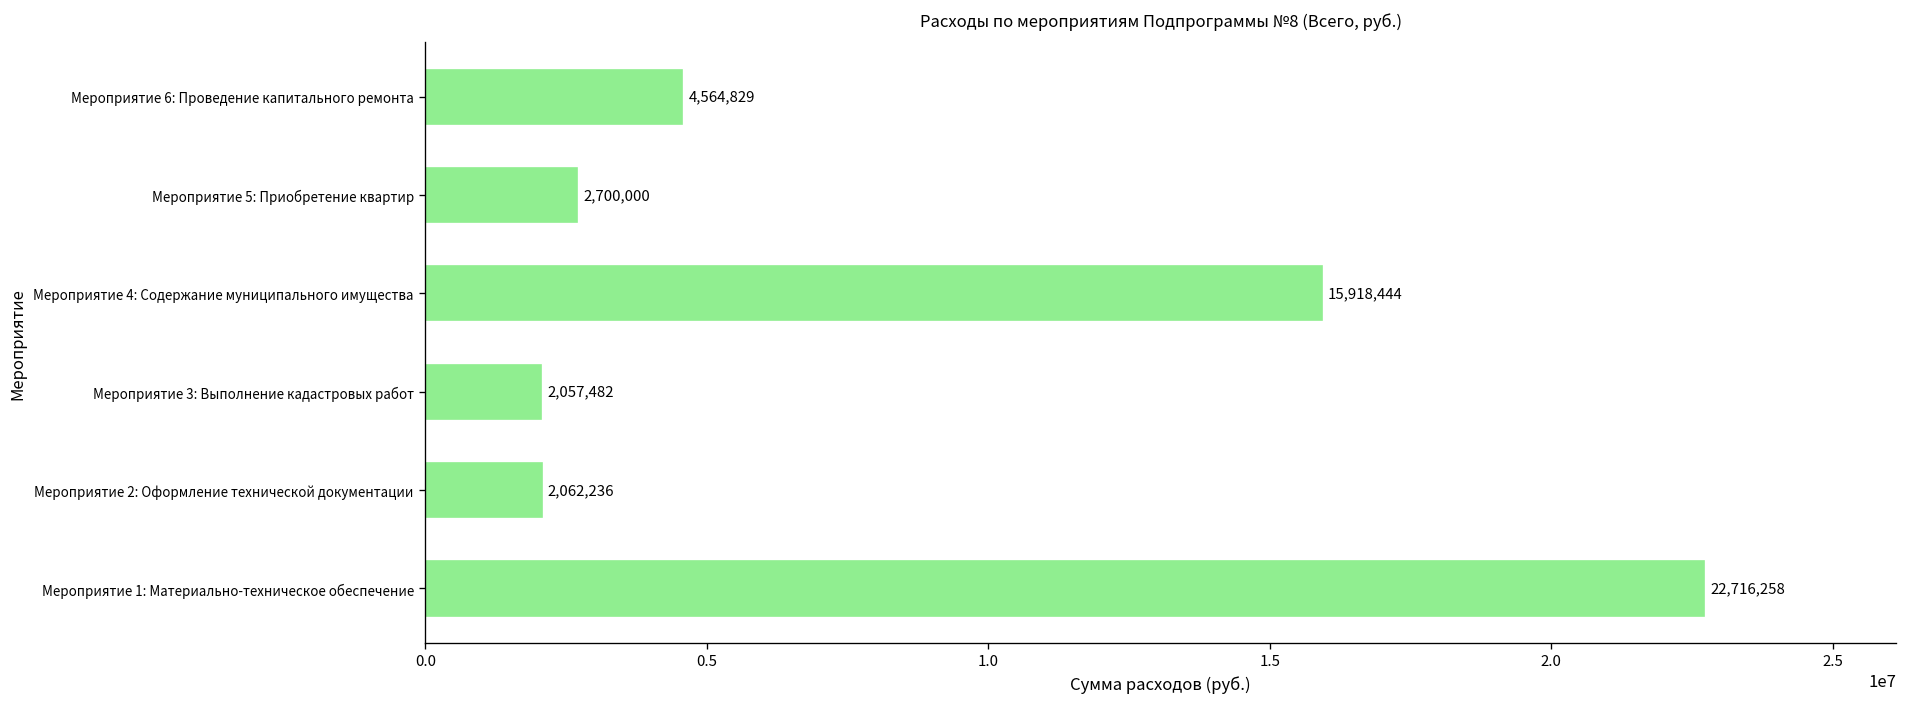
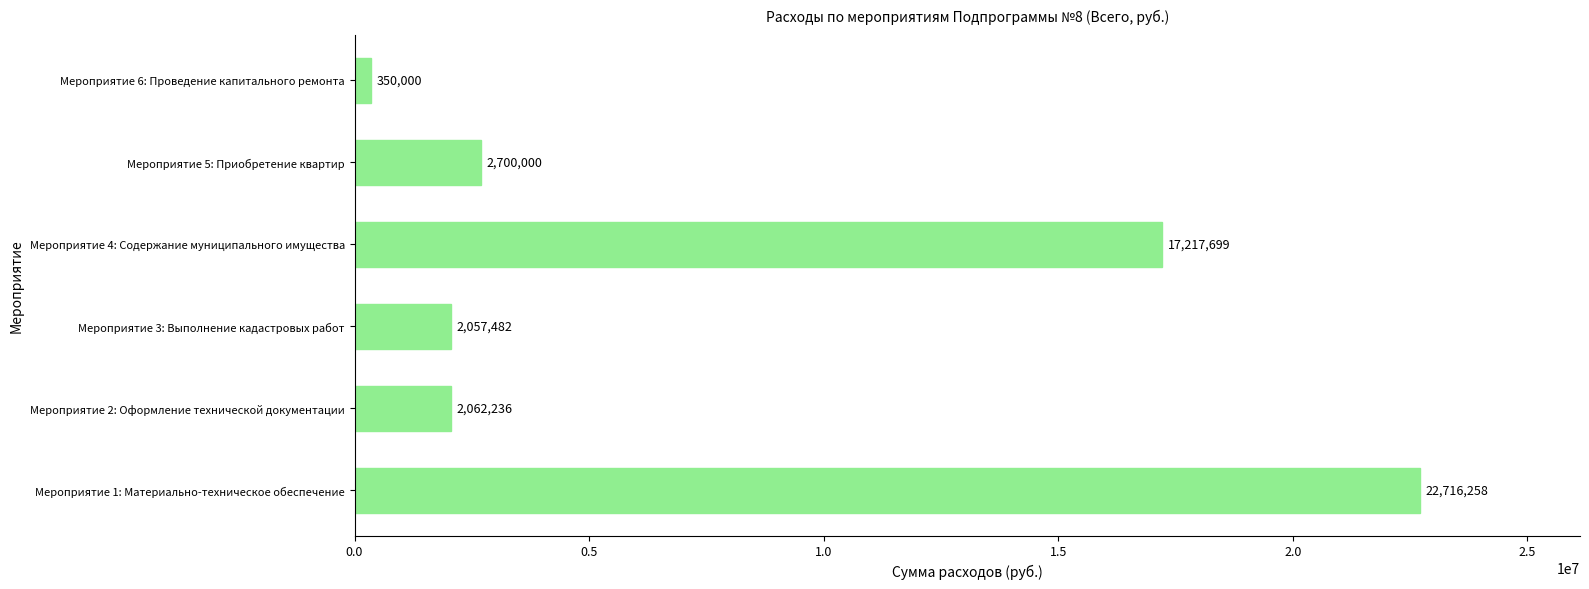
Мероприятие 6: Проведение капитального ремонта: 4,564,829 -> 350,000
Мероприятие 4: Содержание муниципального имущества: 15,918,444 -> 17,217,699
